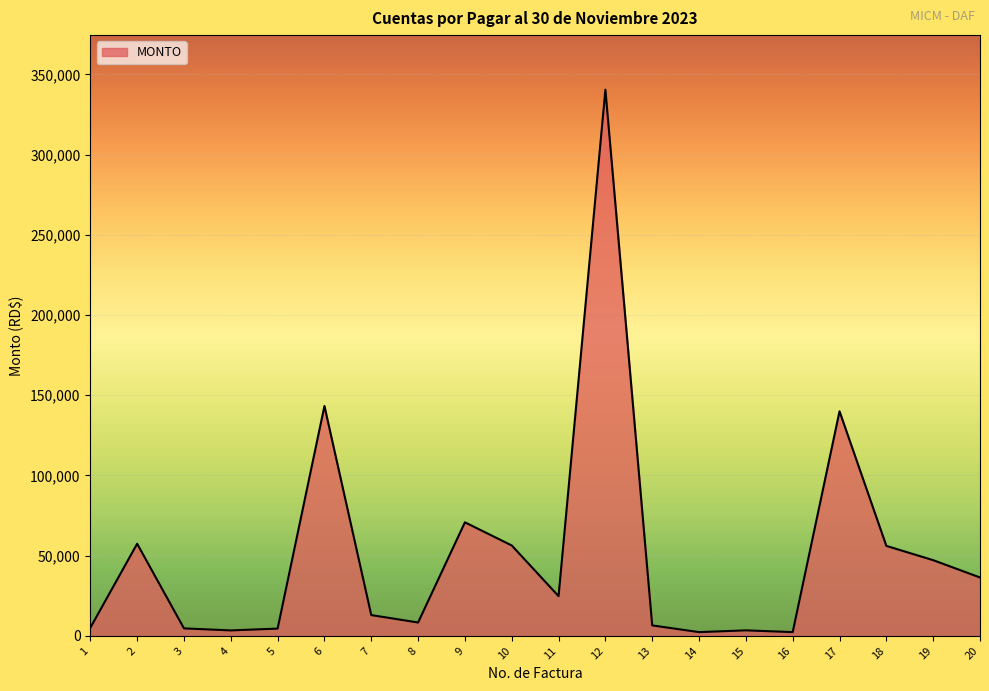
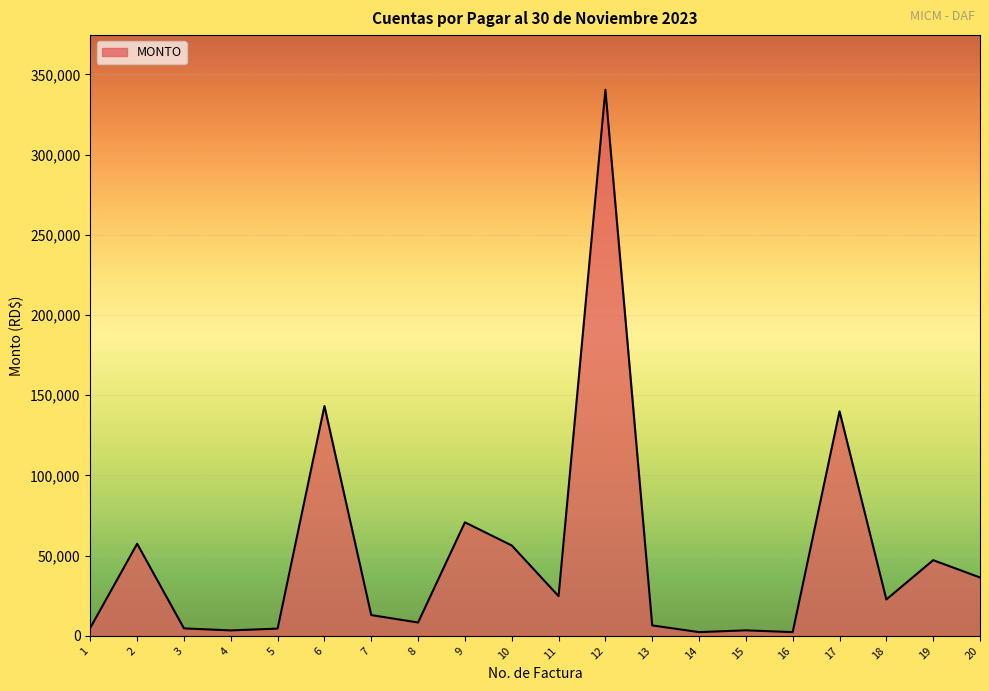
18: 56,000 -> 23,000
